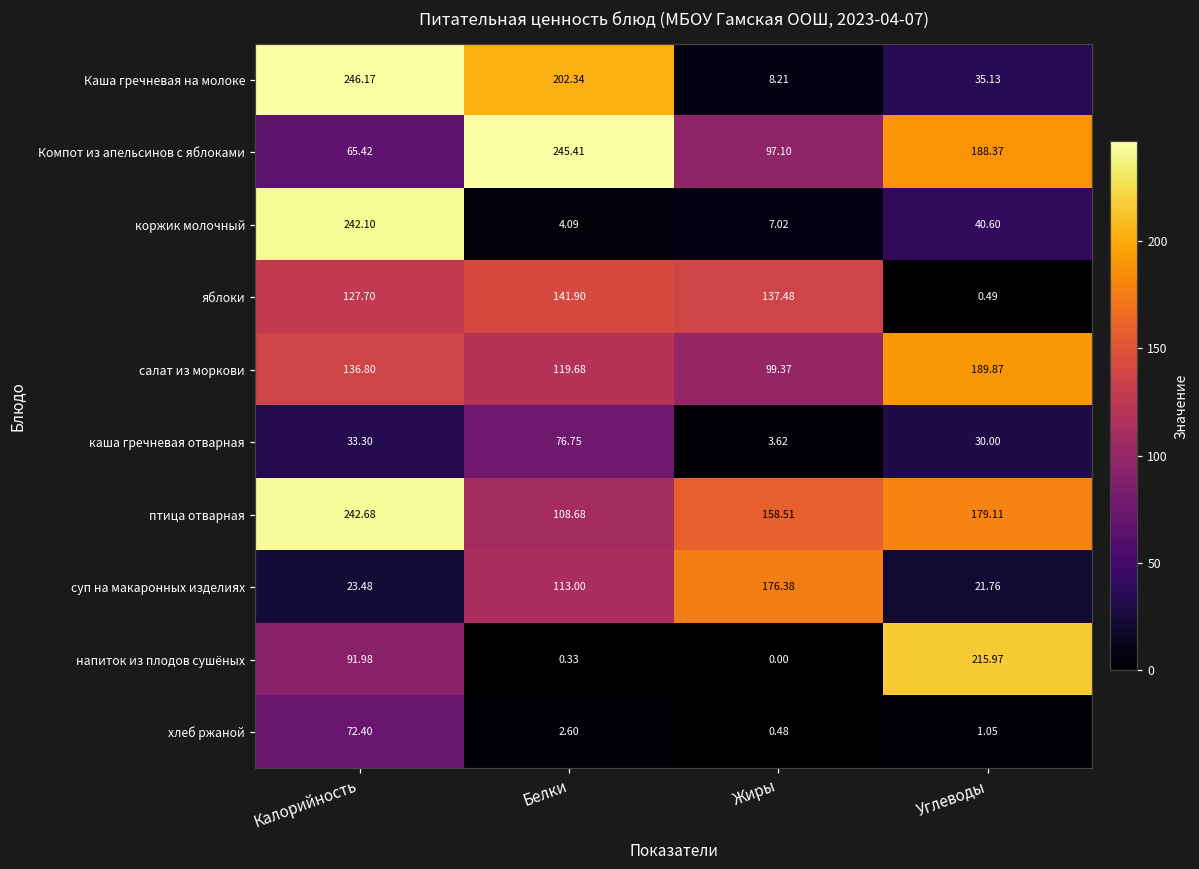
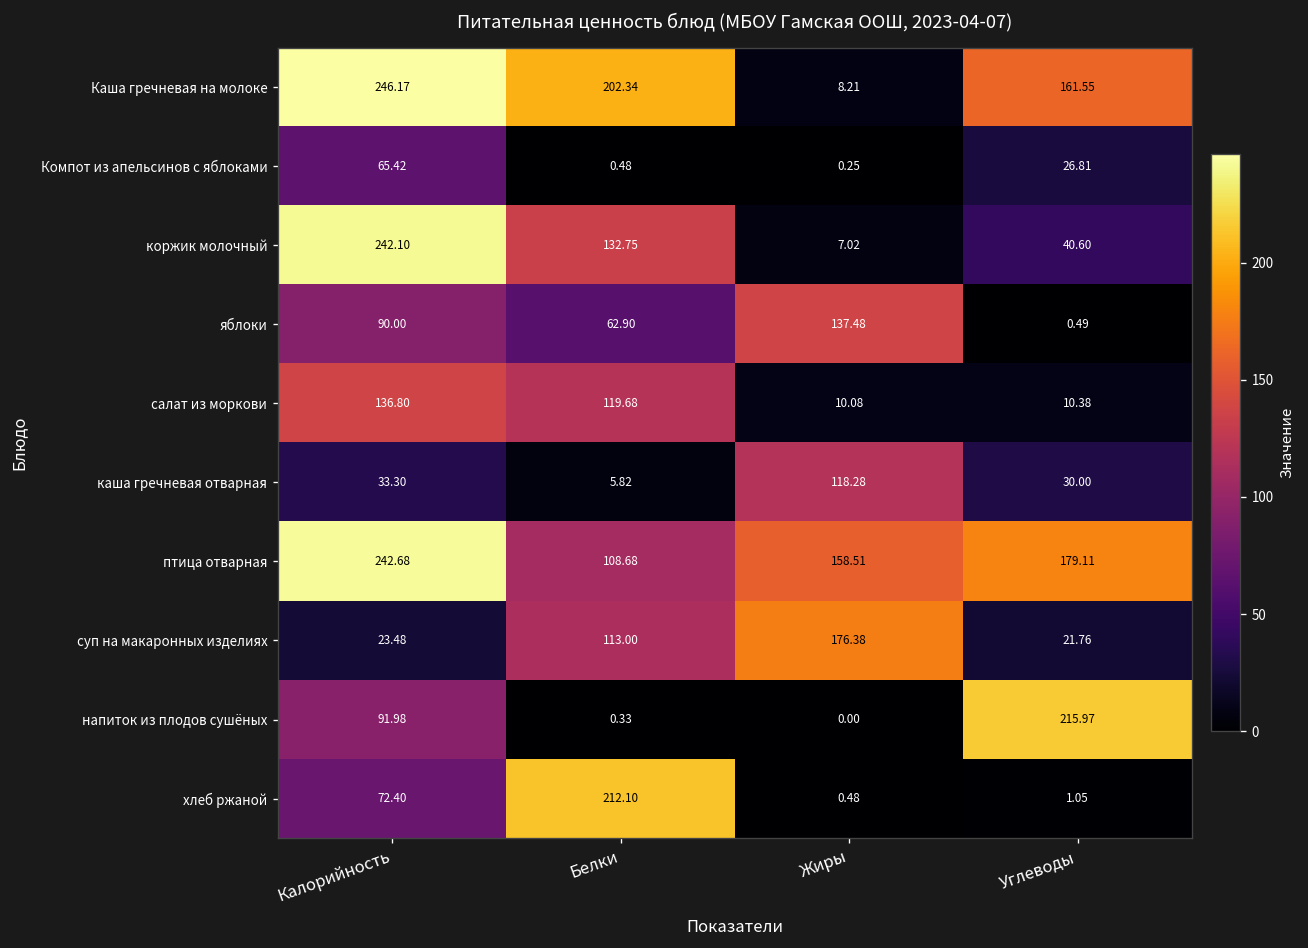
Каша гречневая на молоке, Углеводы: 35.13 -> 161.55
Компот из апельсинов с яблоками, Белки: 245.41 -> 0.48
Компот из апельсинов с яблоками, Жиры: 97.10 -> 0.25
Компот из апельсинов с яблоками, Углеводы: 188.37 -> 26.81
коржик молочный, Белки: 4.09 -> 132.75
яблоки, Калорийность: 127.70 -> 90.00
яблоки, Белки: 141.90 -> 62.90
салат из моркови, Жиры: 99.37 -> 10.08
салат из моркови, Углеводы: 189.87 -> 10.38
каша гречневая отварная, Белки: 76.75 -> 5.82
каша гречневая отварная, Жиры: 3.62 -> 118.28
хлеб ржаной, Белки: 2.60 -> 212.10
